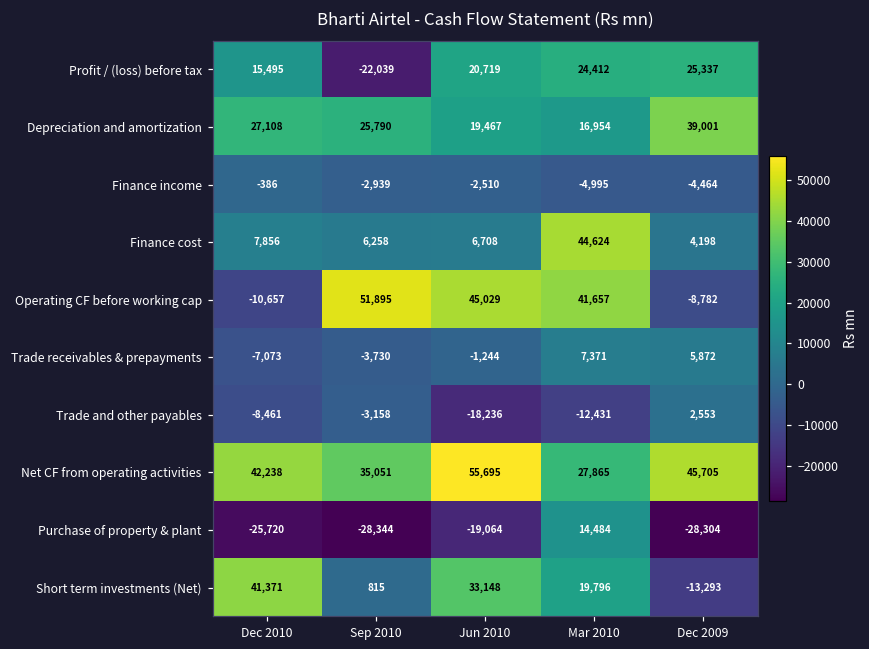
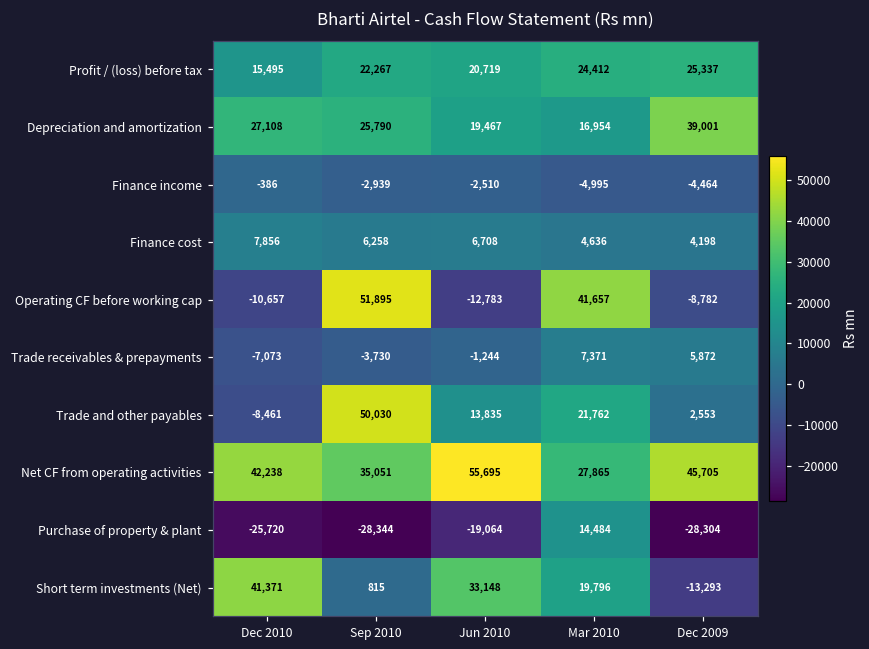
Profit / (loss) before tax, Sep 2010: -22,039 -> 22,267
Finance cost, Mar 2010: 44,624 -> 4,636
Operating CF before working cap, Jun 2010: 45,029 -> -12,783
Trade and other payables, Sep 2010: -3,158 -> 50,030
Trade and other payables, Jun 2010: -18,236 -> 13,835
Trade and other payables, Mar 2010: -12,431 -> 21,762
